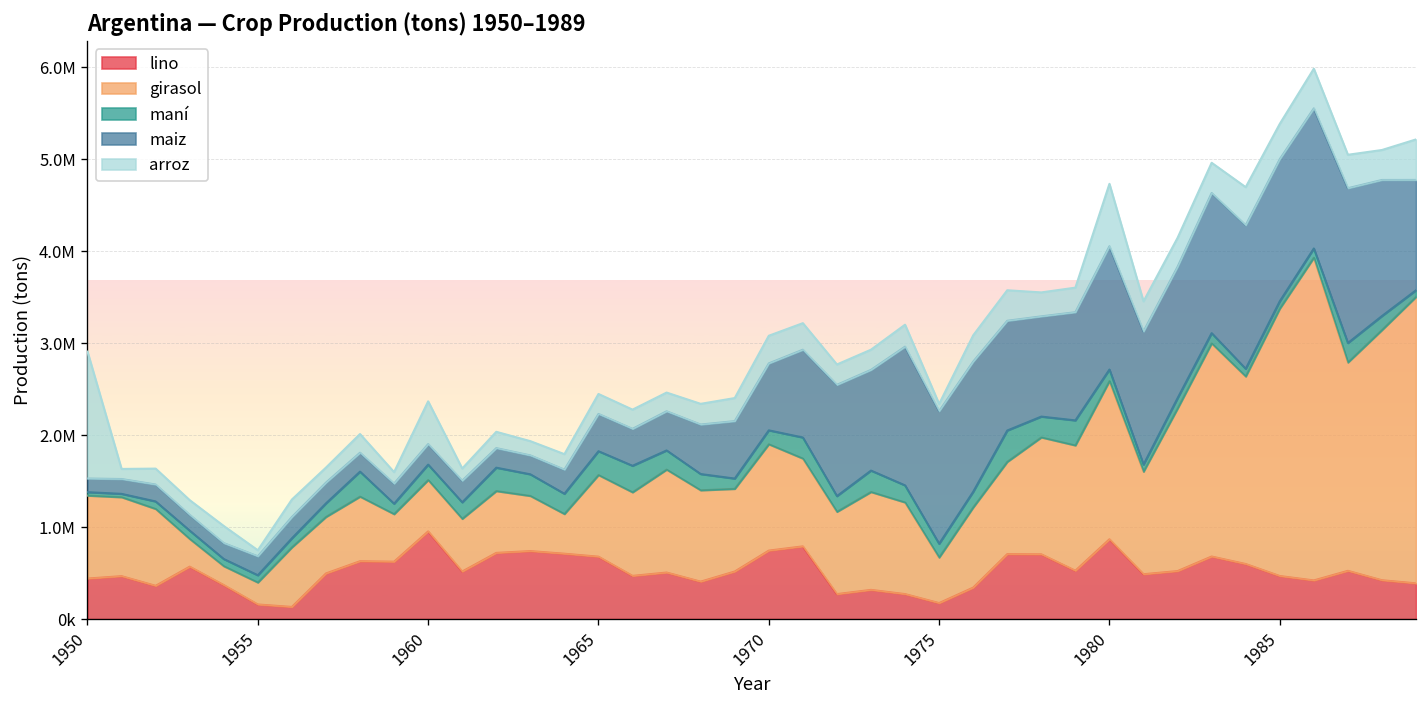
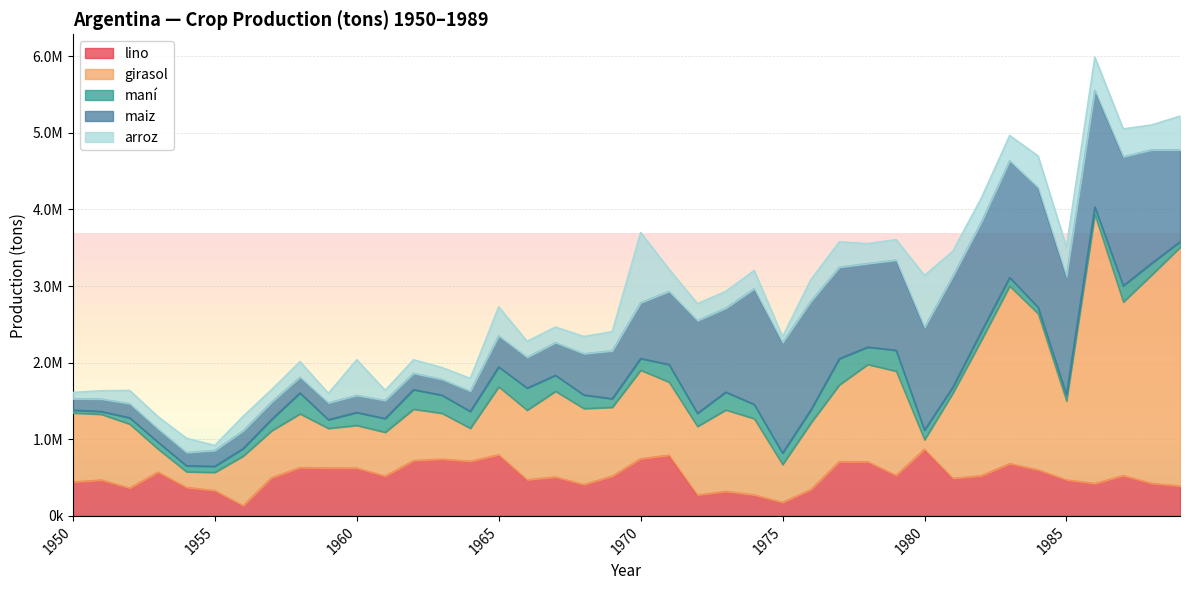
arroz, 1950: 1400000 -> 100000
lino, 1955: 200000 -> 300000
lino, 1960: 1000000 -> 600000
lino, 1965: 700000 -> 800000
arroz, 1965: 200000 -> 400000
arroz, 1970: 300000 -> 900000
girasol, 1980: 1700000 -> 100000
girasol, 1985: 2900000 -> 1000000
